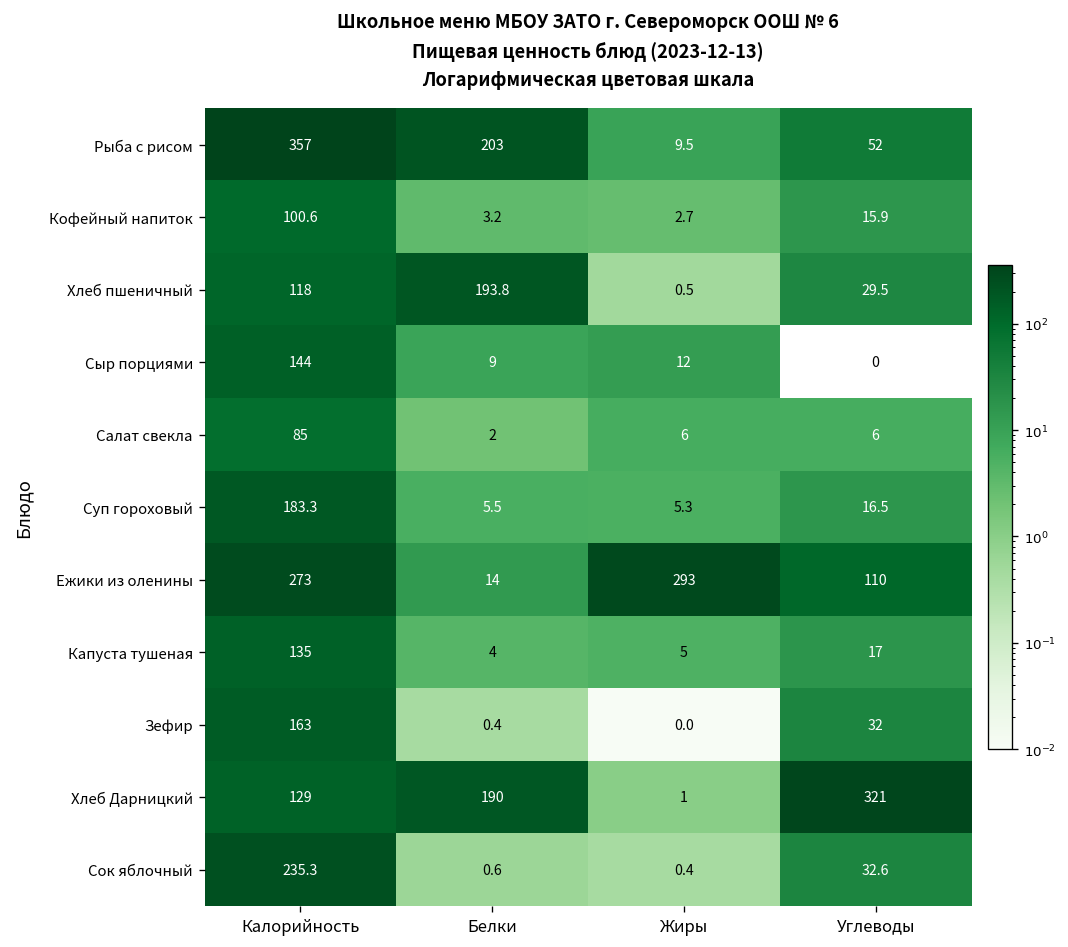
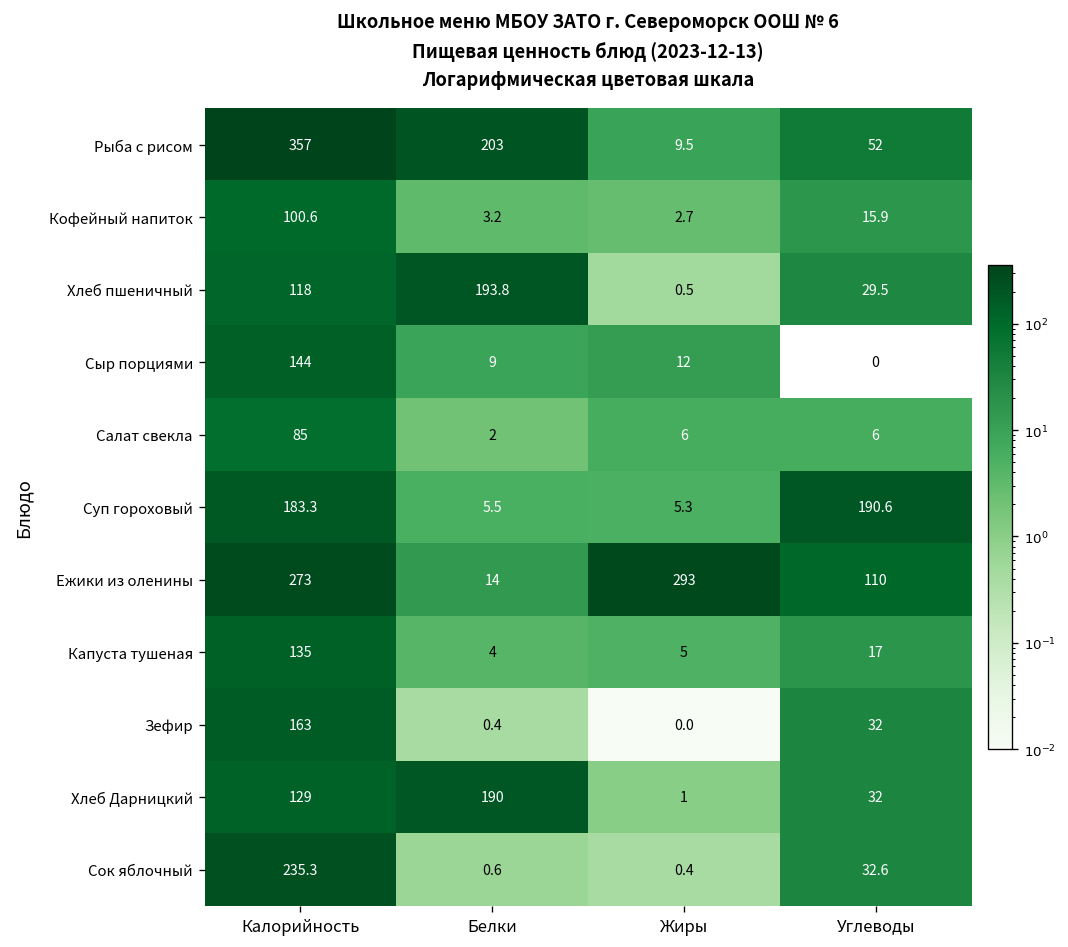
Суп гороховый, Углеводы: 16.5 -> 190.6
Хлеб Дарницкий, Углеводы: 321 -> 32
